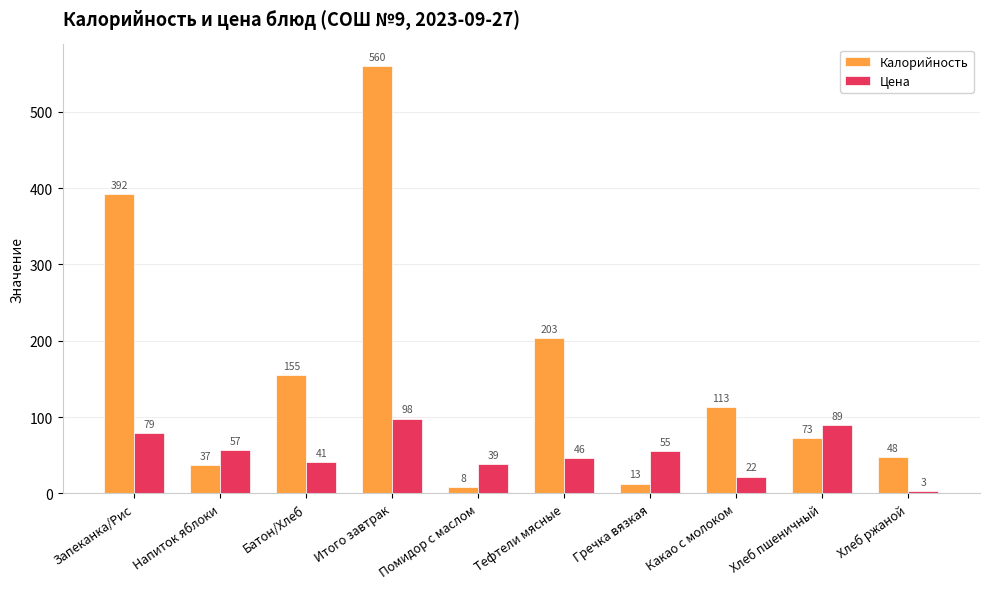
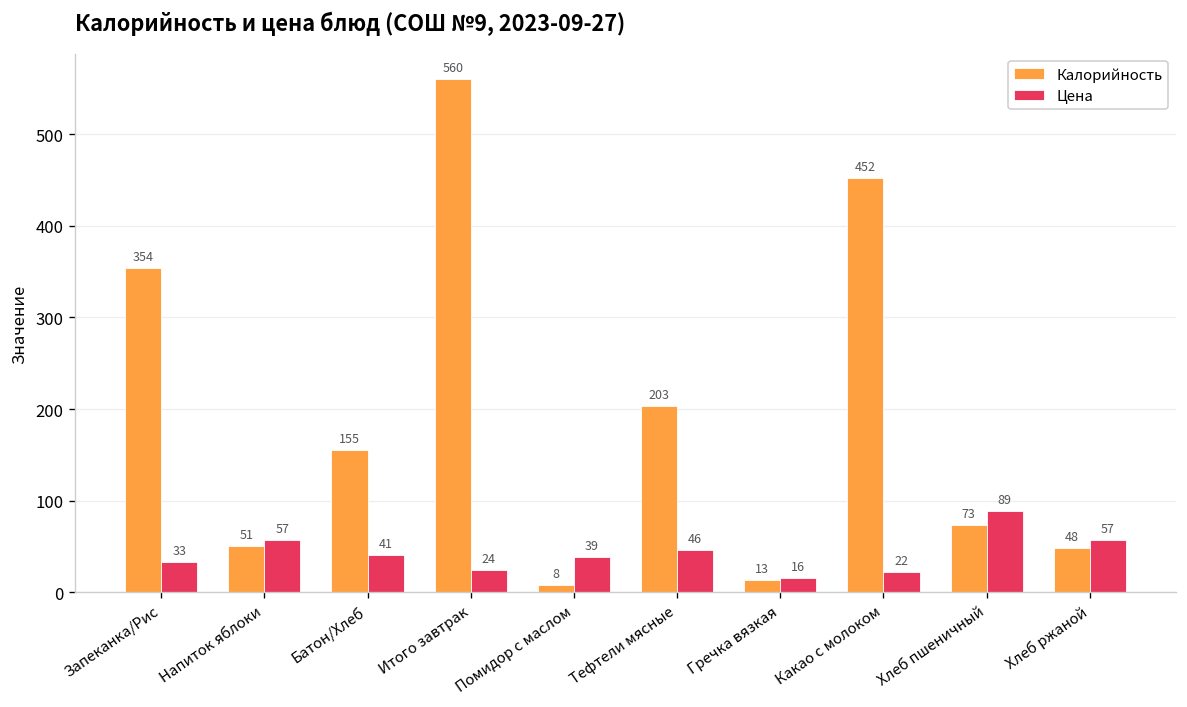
Калорийность, Запеканка/Рис: 392 -> 354
Цена, Запеканка/Рис: 79 -> 33
Калорийность, Напиток яблоки: 37 -> 51
Цена, Итого завтрак: 98 -> 24
Цена, Гречка вязкая: 55 -> 16
Калорийность, Какао с молоком: 113 -> 452
Цена, Хлеб ржаной: 3 -> 57
